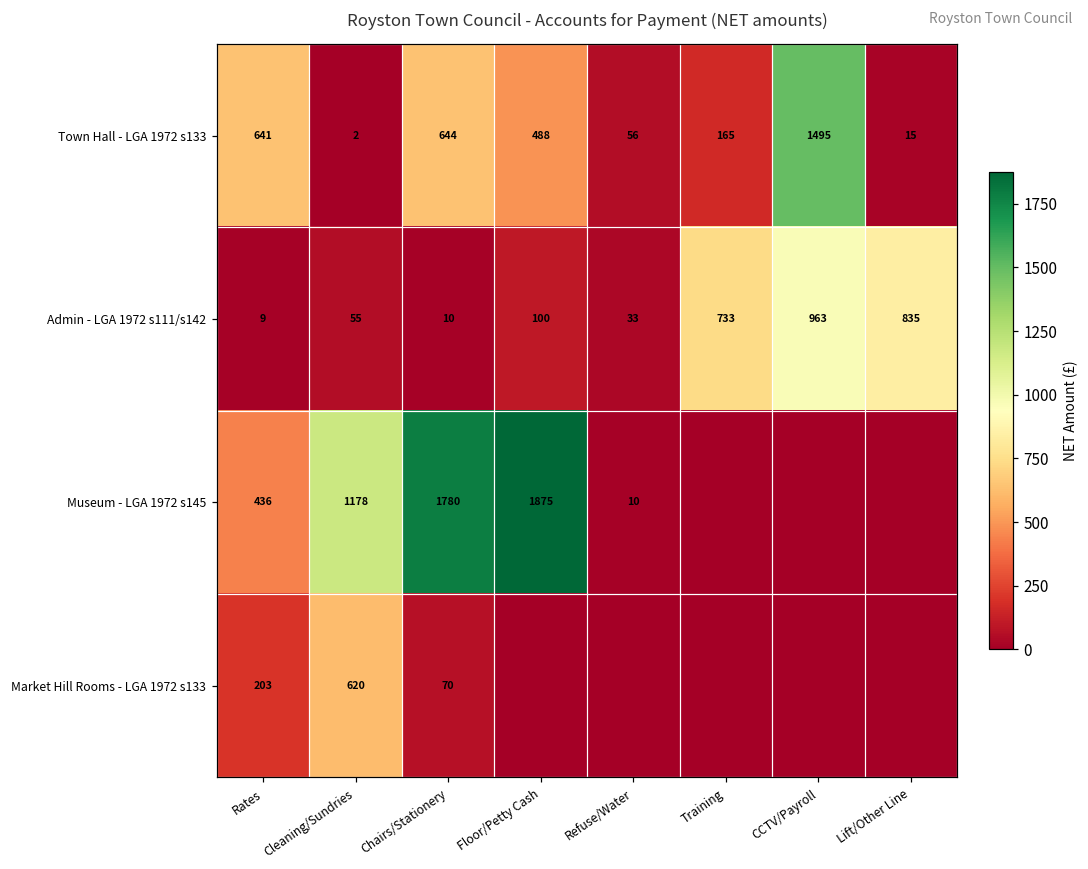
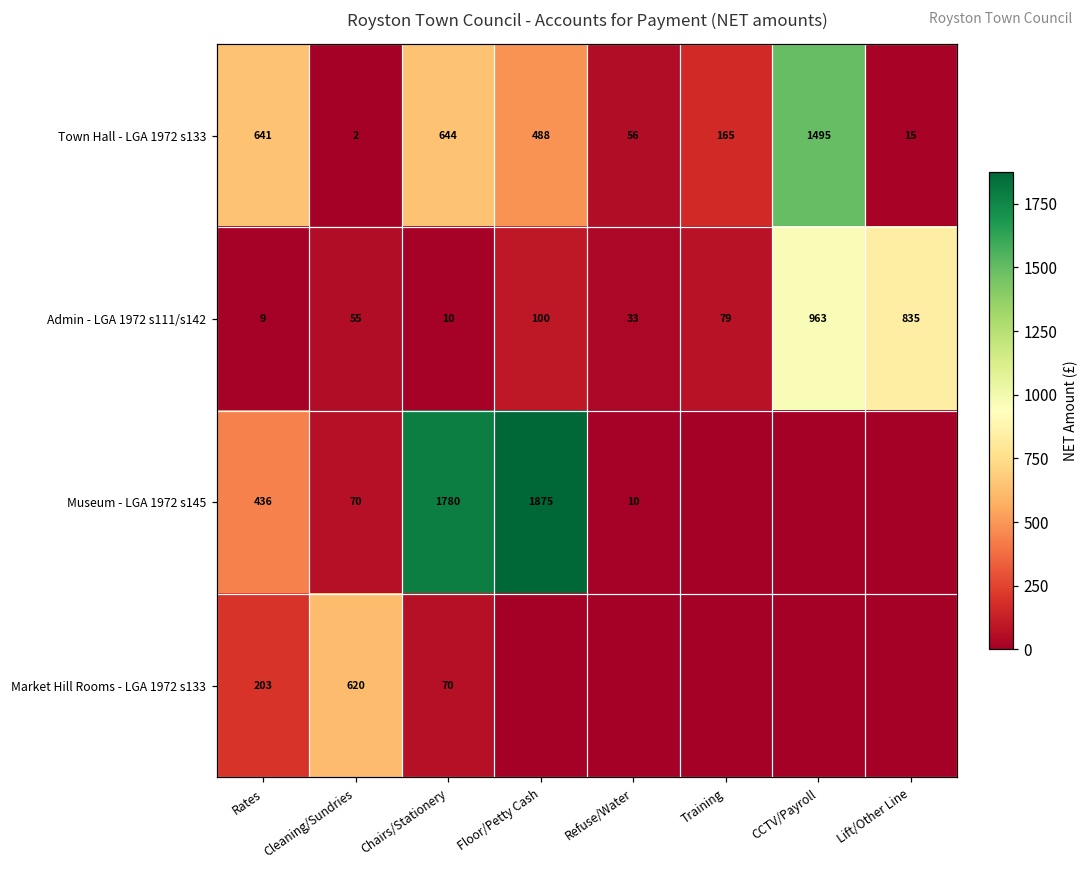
Admin - LGA 1972 s111/s142, Training: 733 -> 79
Museum - LGA 1972 s145, Cleaning/Sundries: 1178 -> 70
